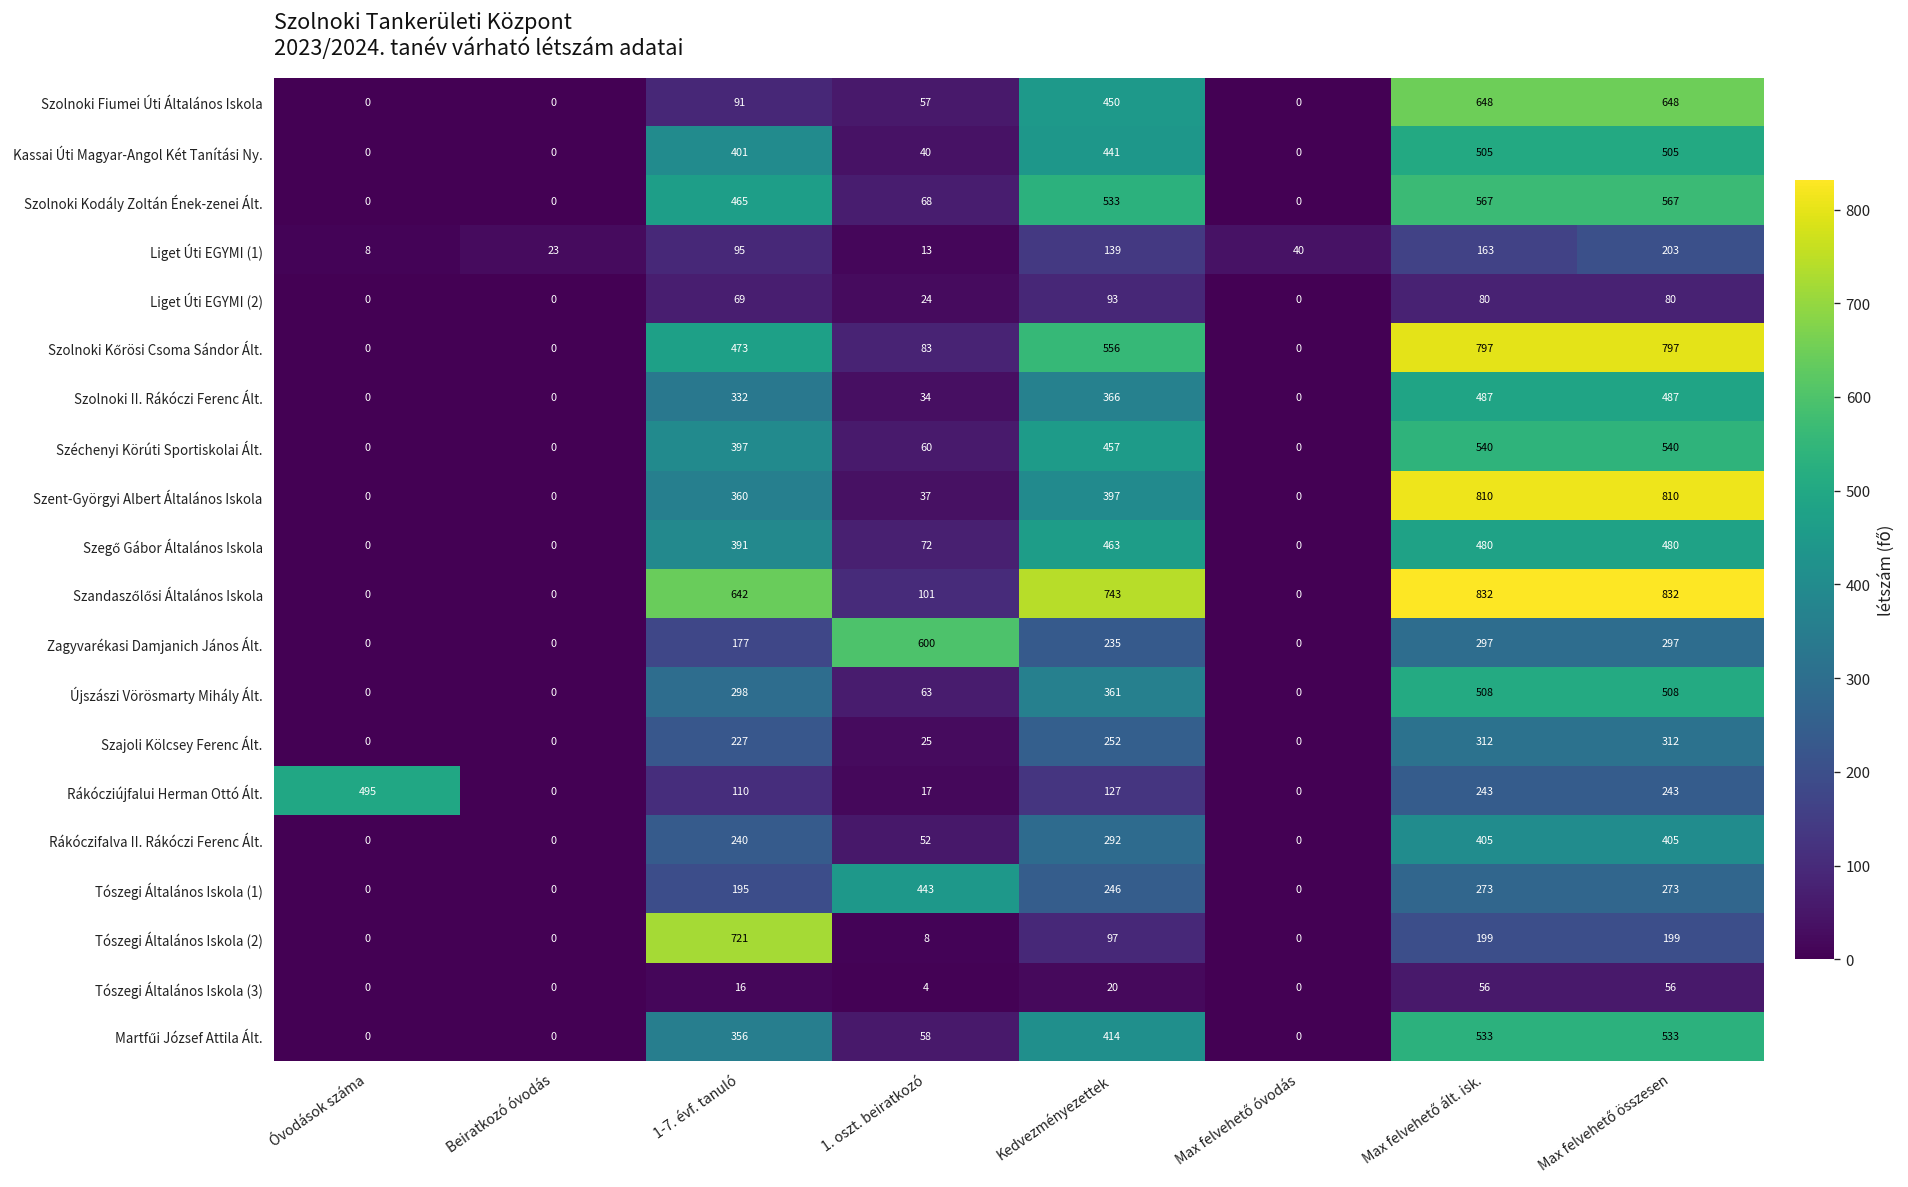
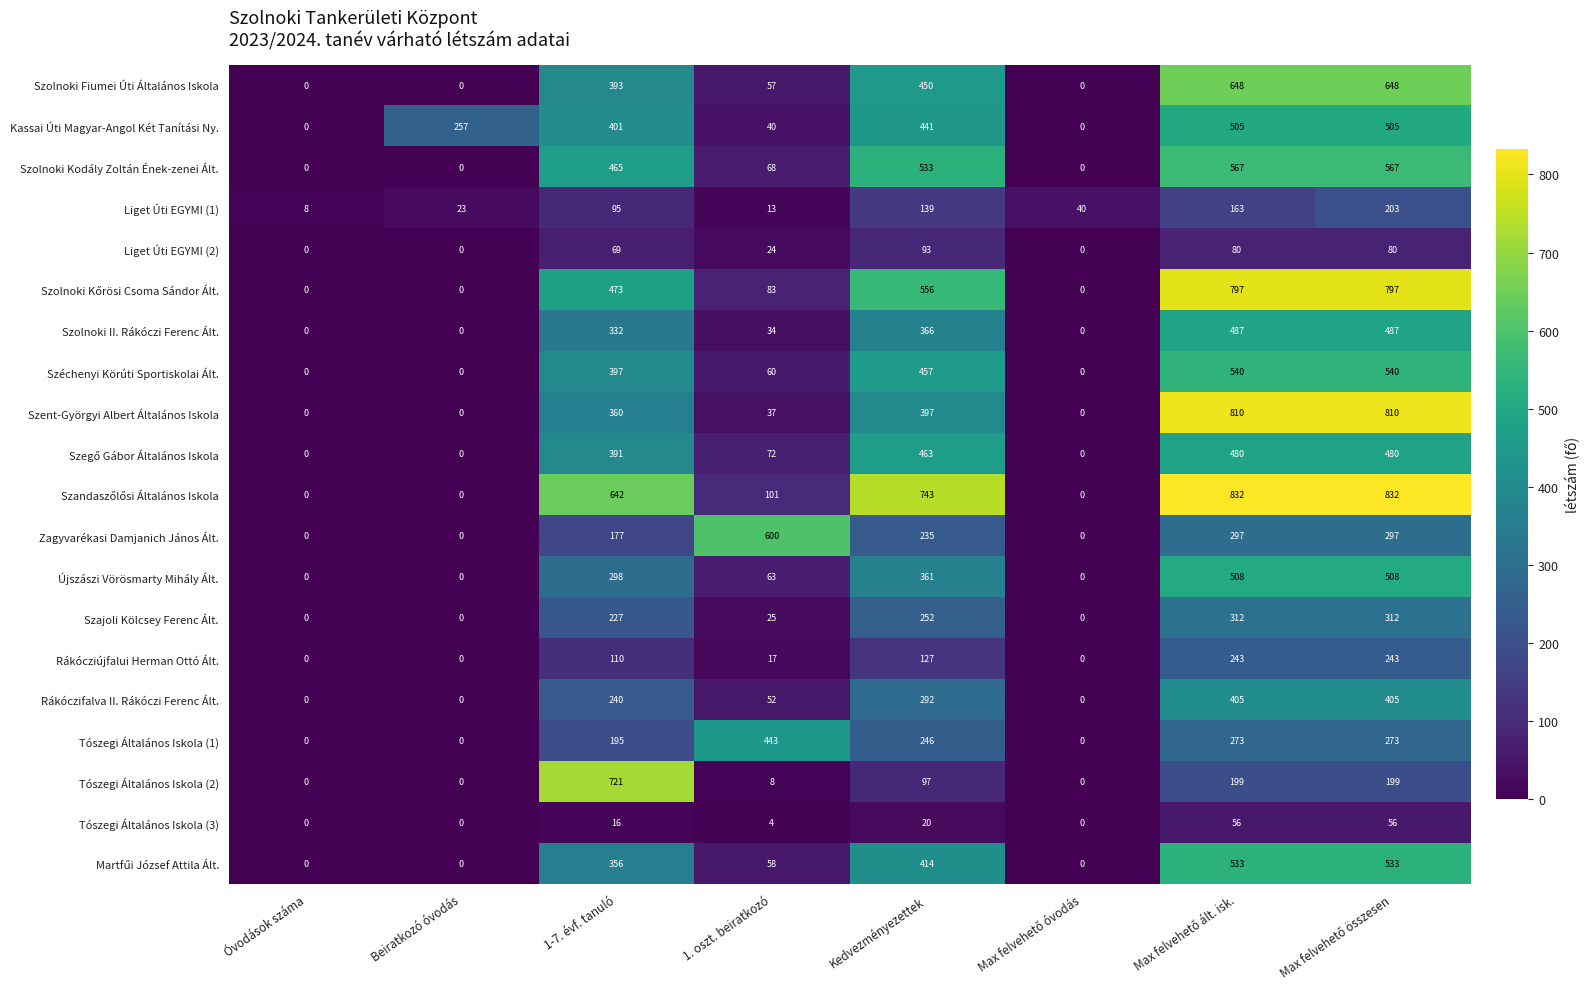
Szolnoki Fiumei Úti Általános Iskola, 1-7. évf. tanuló: 91 -> 393
Kassai Úti Magyar-Angol Két Tanítási Ny., Beiratkozó óvodás: 0 -> 257
Rákócziújfalui Herman Ottó Ált., Óvodások száma: 495 -> 0
